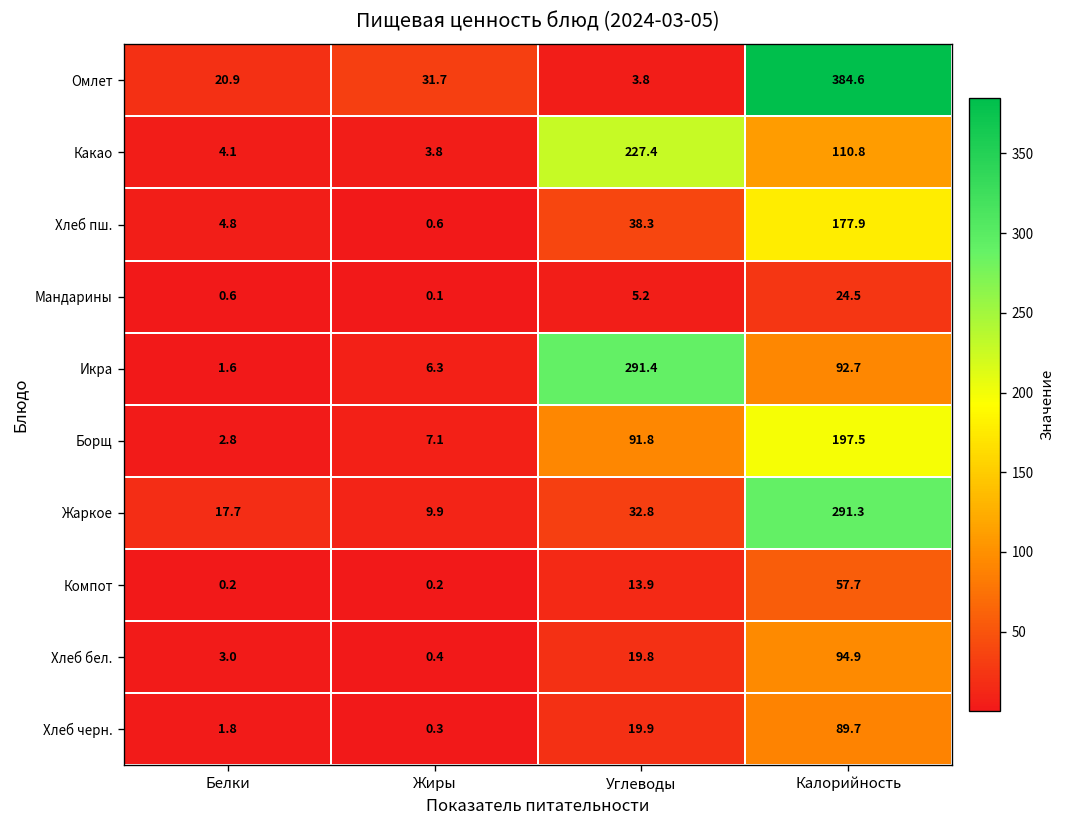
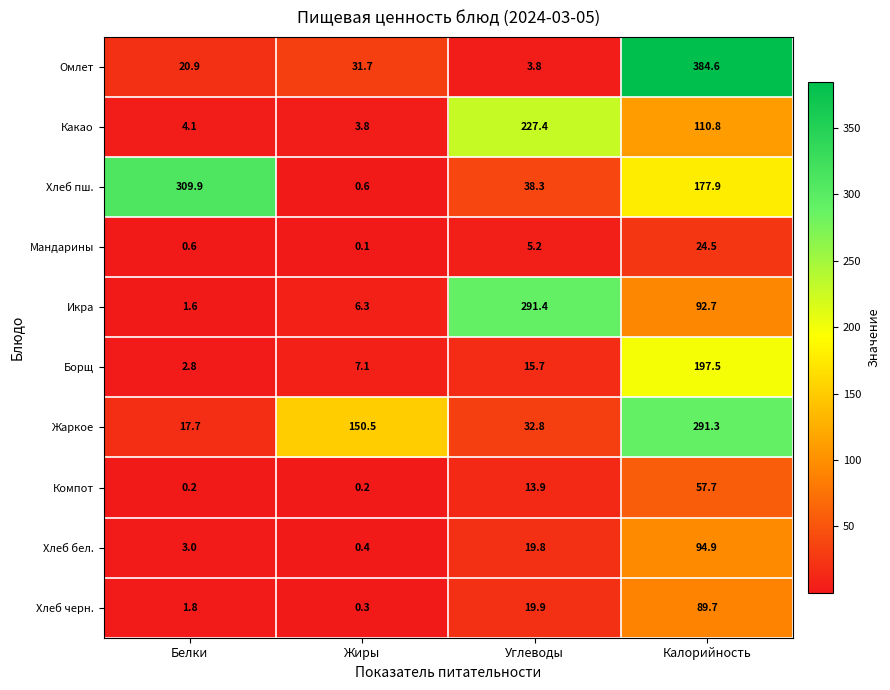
Хлеб пш., Белки: 4.8 -> 309.9
Борщ, Углеводы: 91.8 -> 15.7
Жаркое, Жиры: 9.9 -> 150.5
